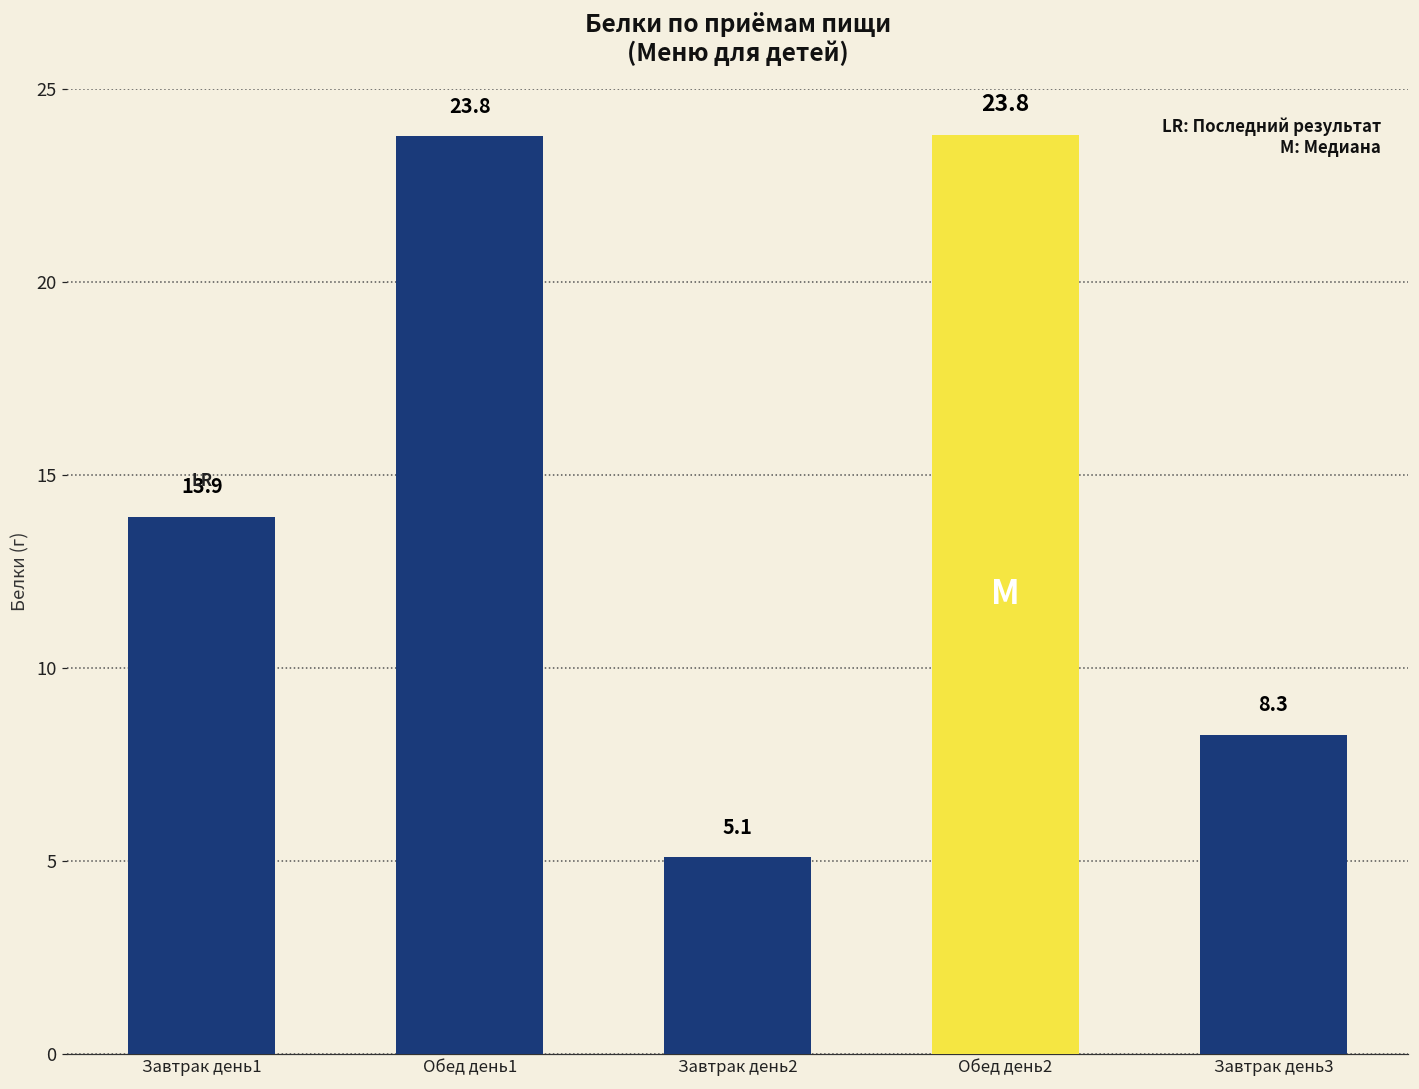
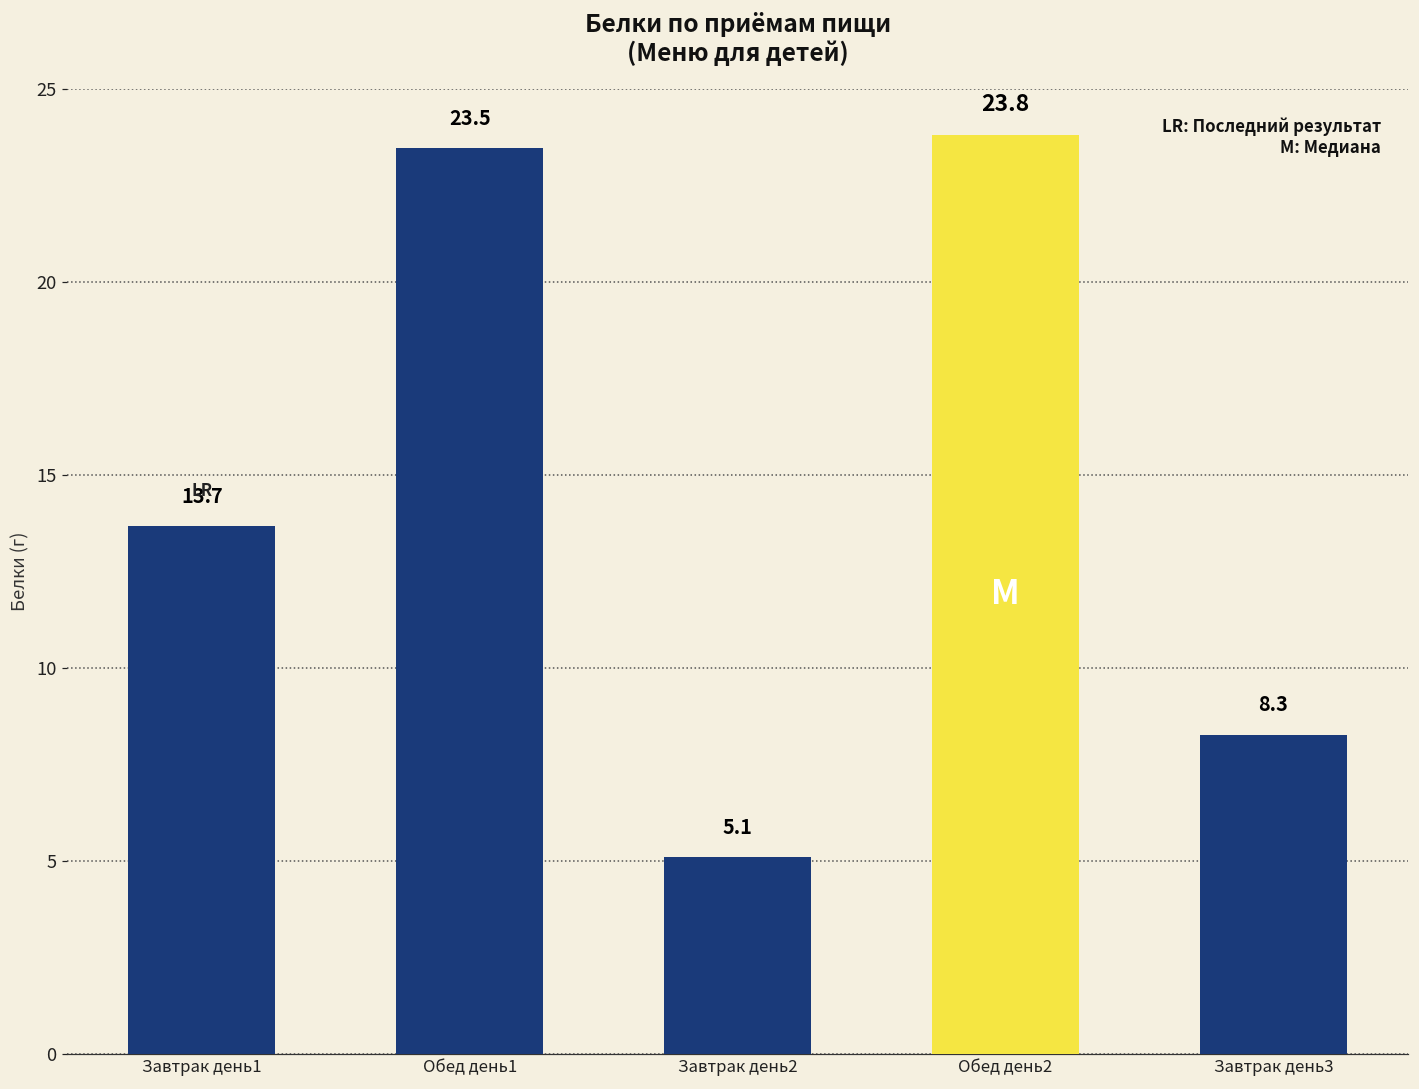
Завтрак день1: 13.9 -> 13.7
Обед день1: 23.8 -> 23.5
